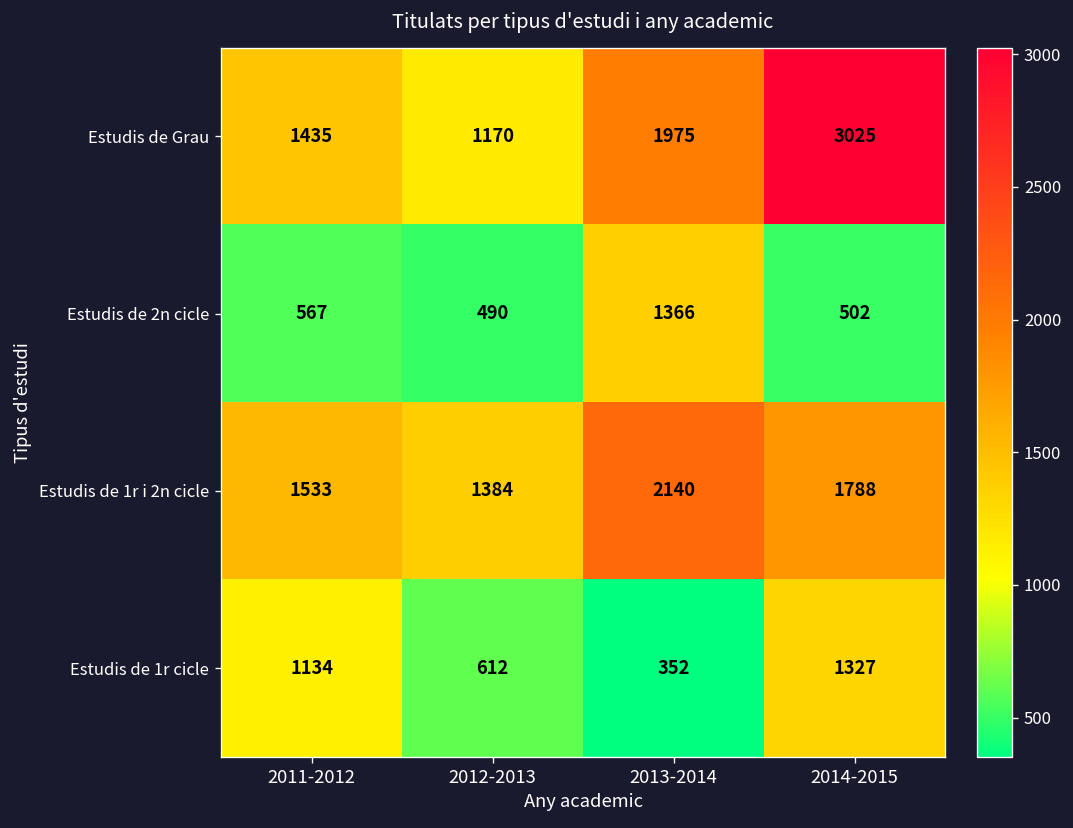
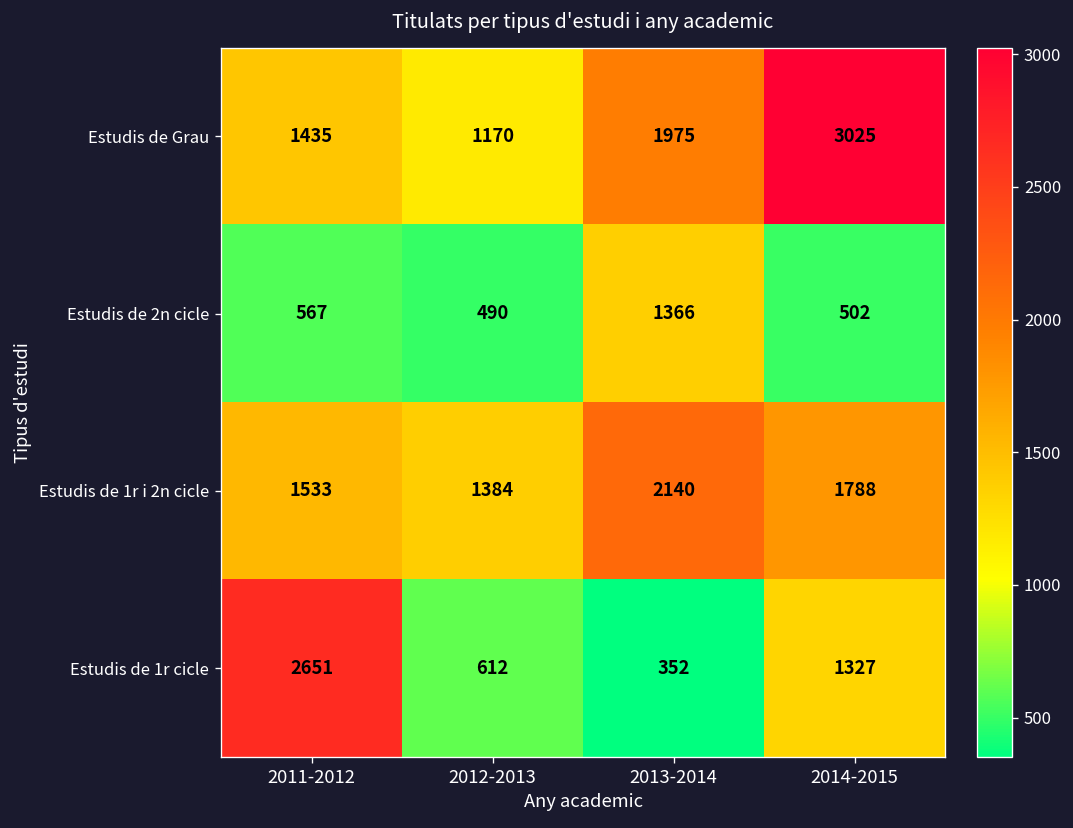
Estudis de 1r cicle, 2011-2012: 1134 -> 2651
